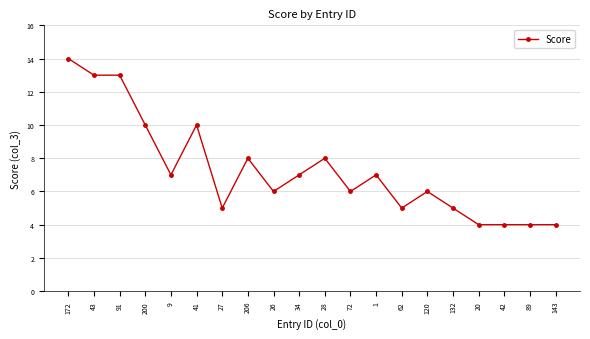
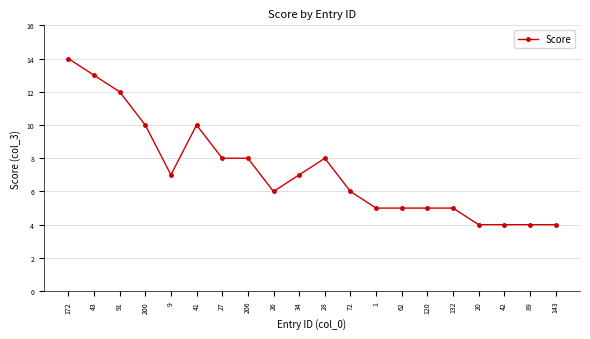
91: 13 -> 12
27: 5 -> 8
1: 7 -> 5
120: 6 -> 5
